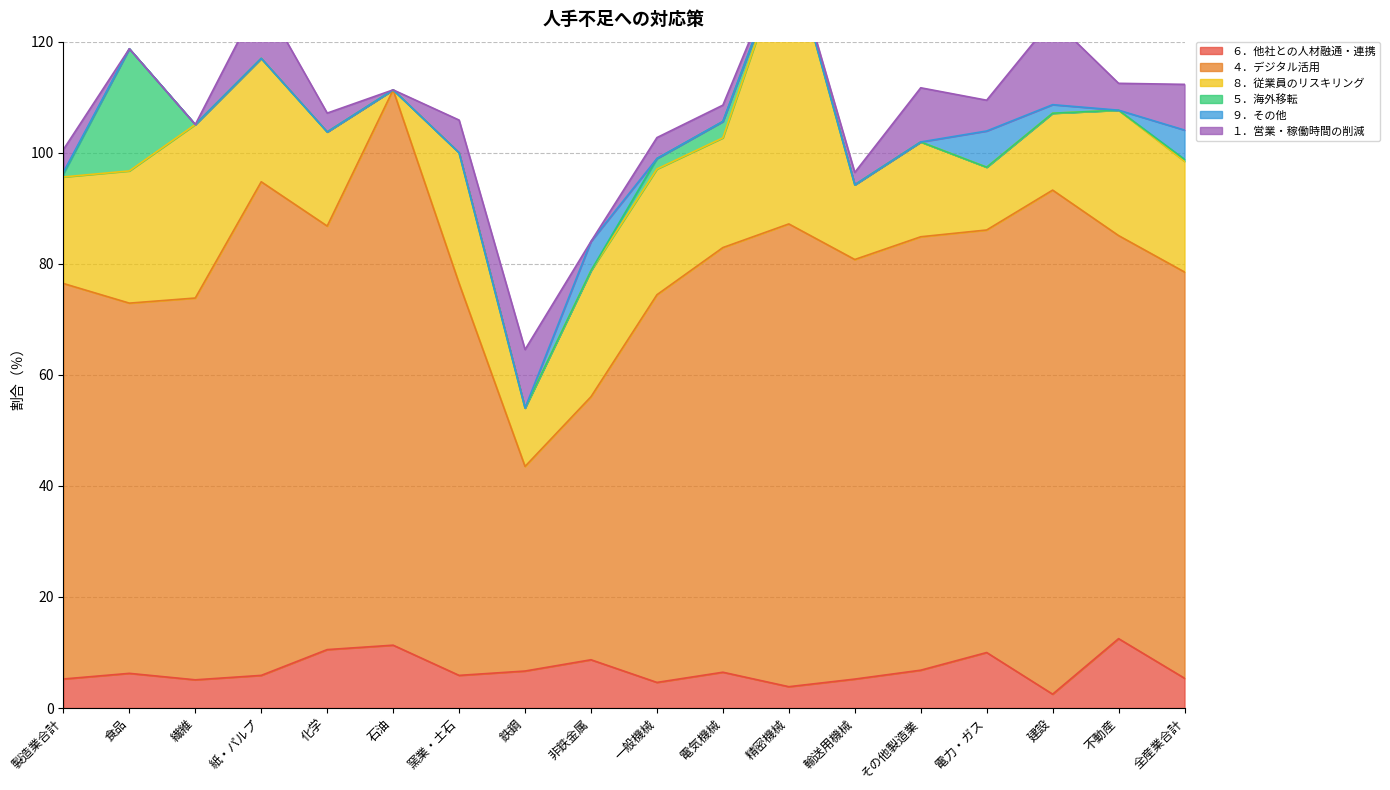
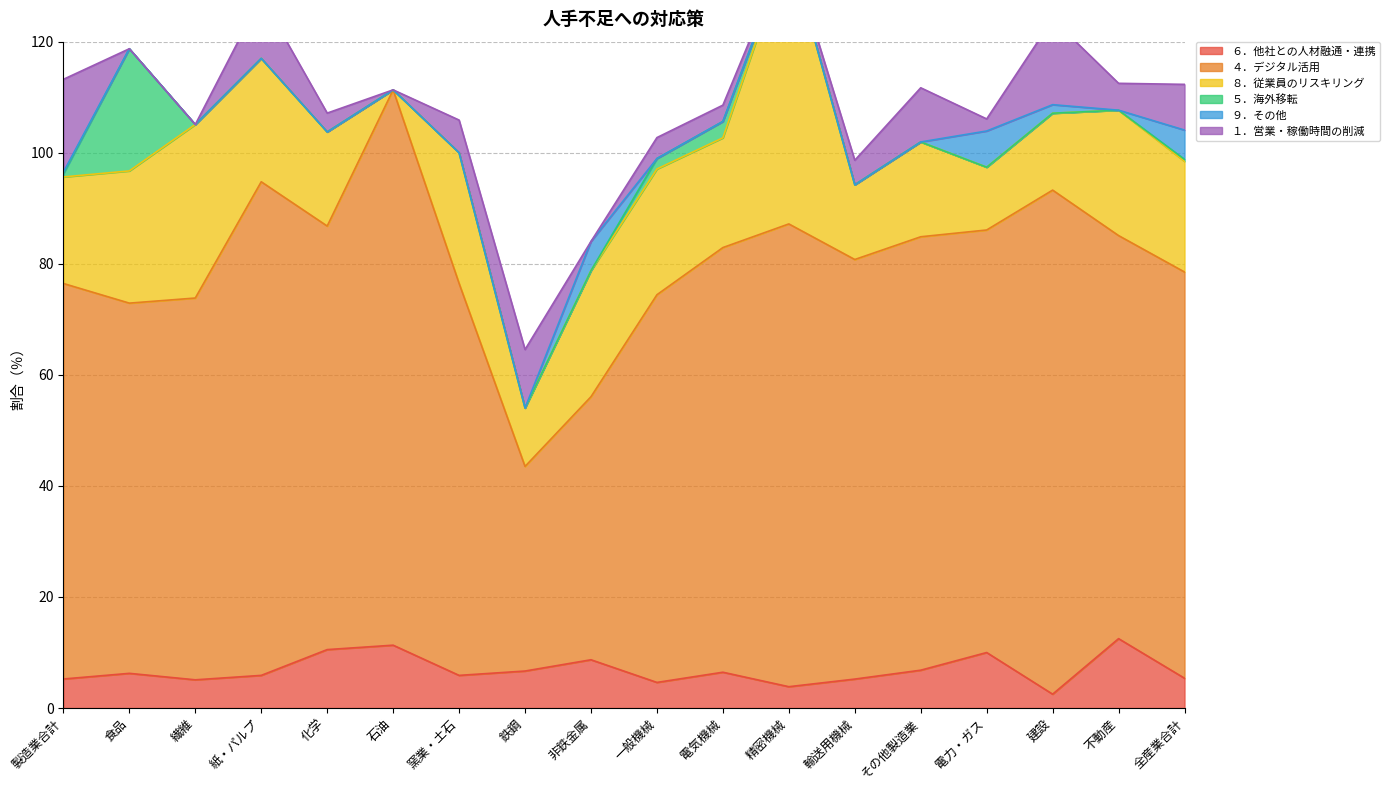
１．営業・稼働時間の削減, 製造業合計: 4 -> 17
１．営業・稼働時間の削減, 輸送用機械: 2 -> 4
１．営業・稼働時間の削減, 電力・ガス: 6 -> 2
